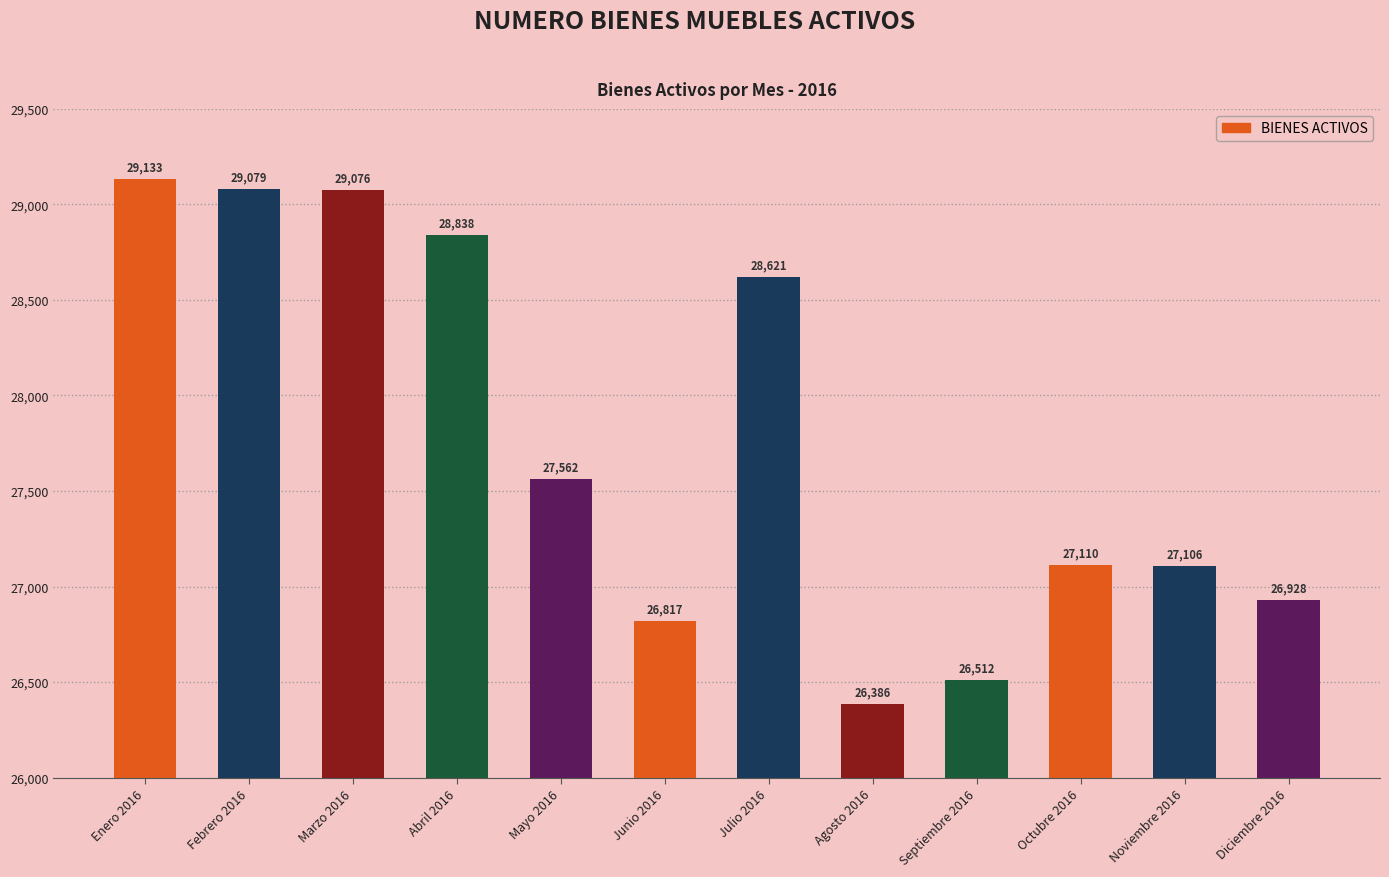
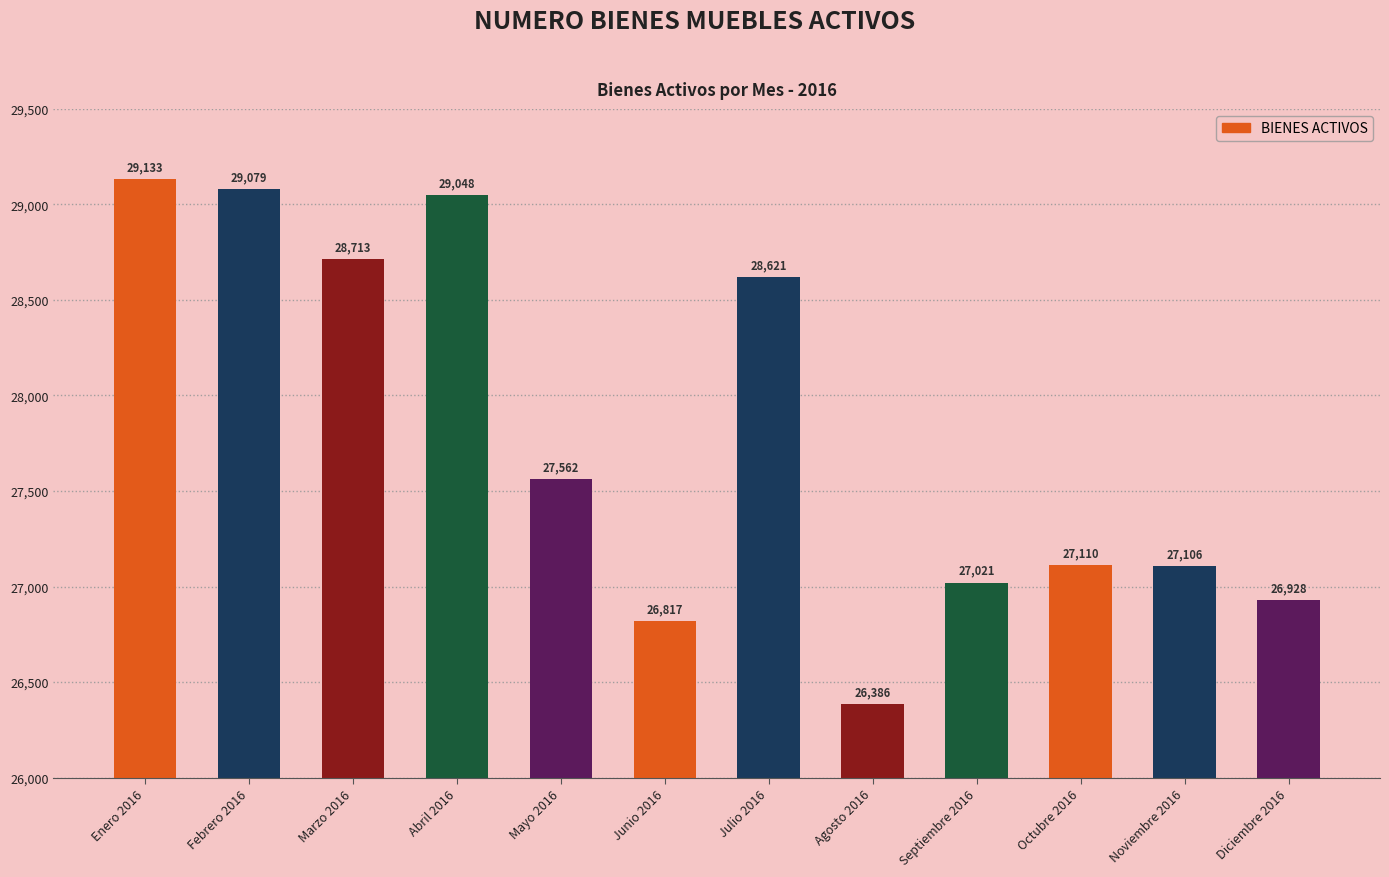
Marzo 2016: 29,076 -> 28,713
Abril 2016: 28,838 -> 29,048
Septiembre 2016: 26,512 -> 27,021
